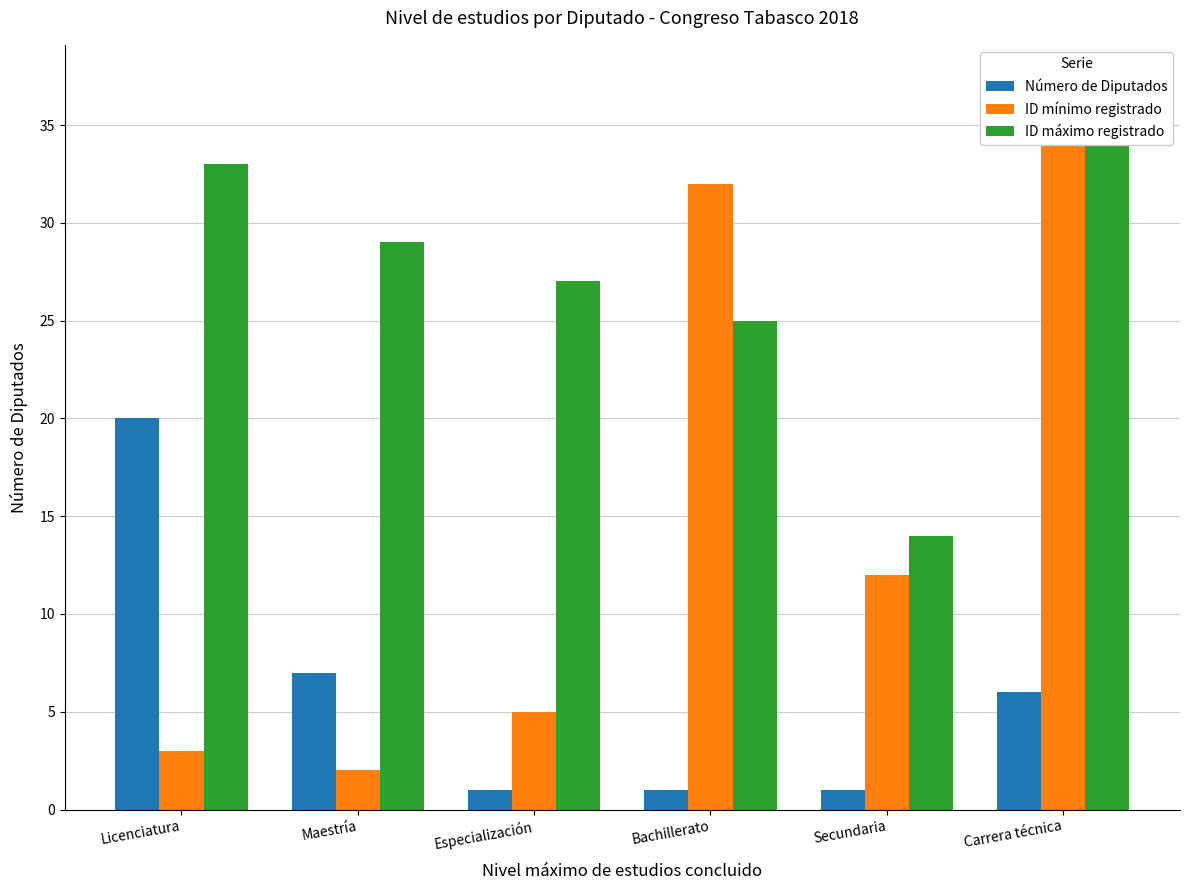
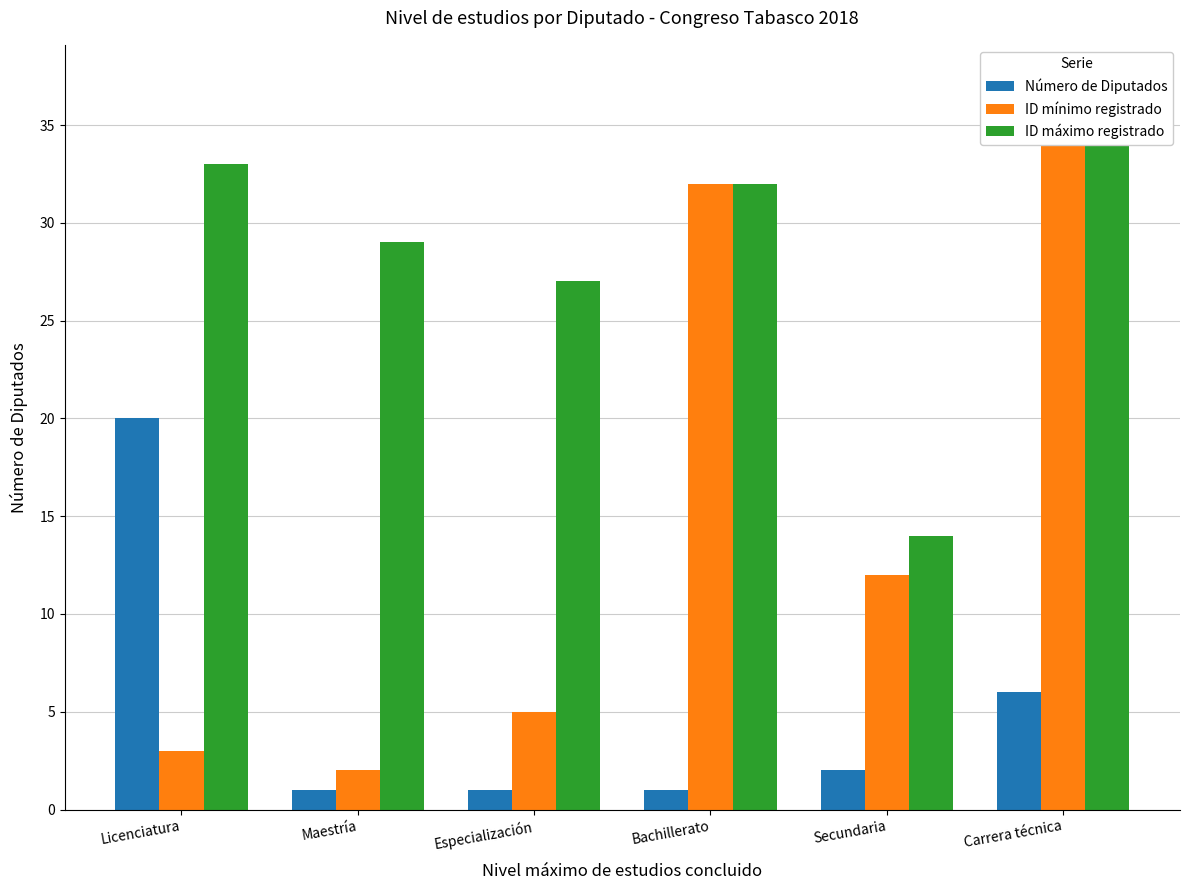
Número de Diputados, Maestría: 7 -> 1
ID máximo registrado, Bachillerato: 25 -> 32
Número de Diputados, Secundaria: 1 -> 2
